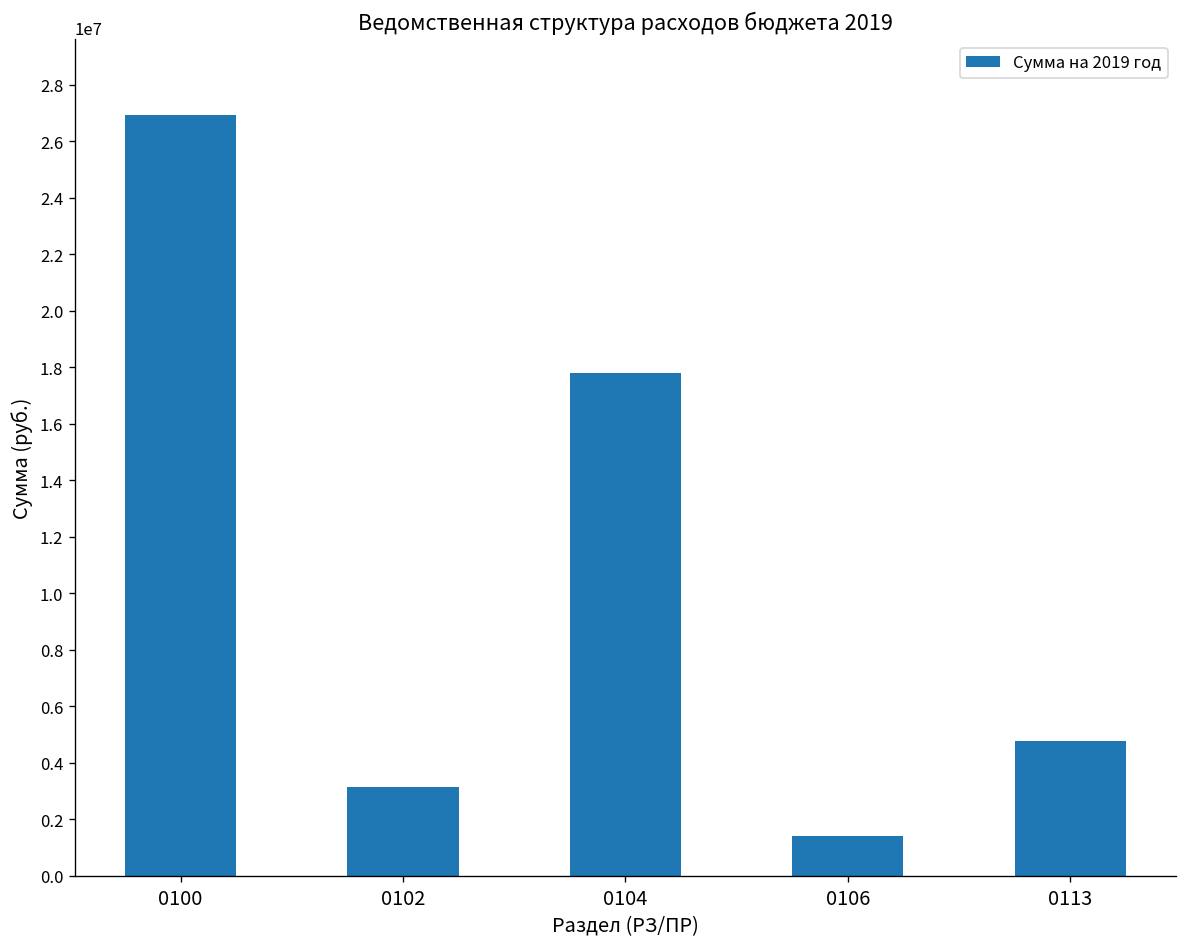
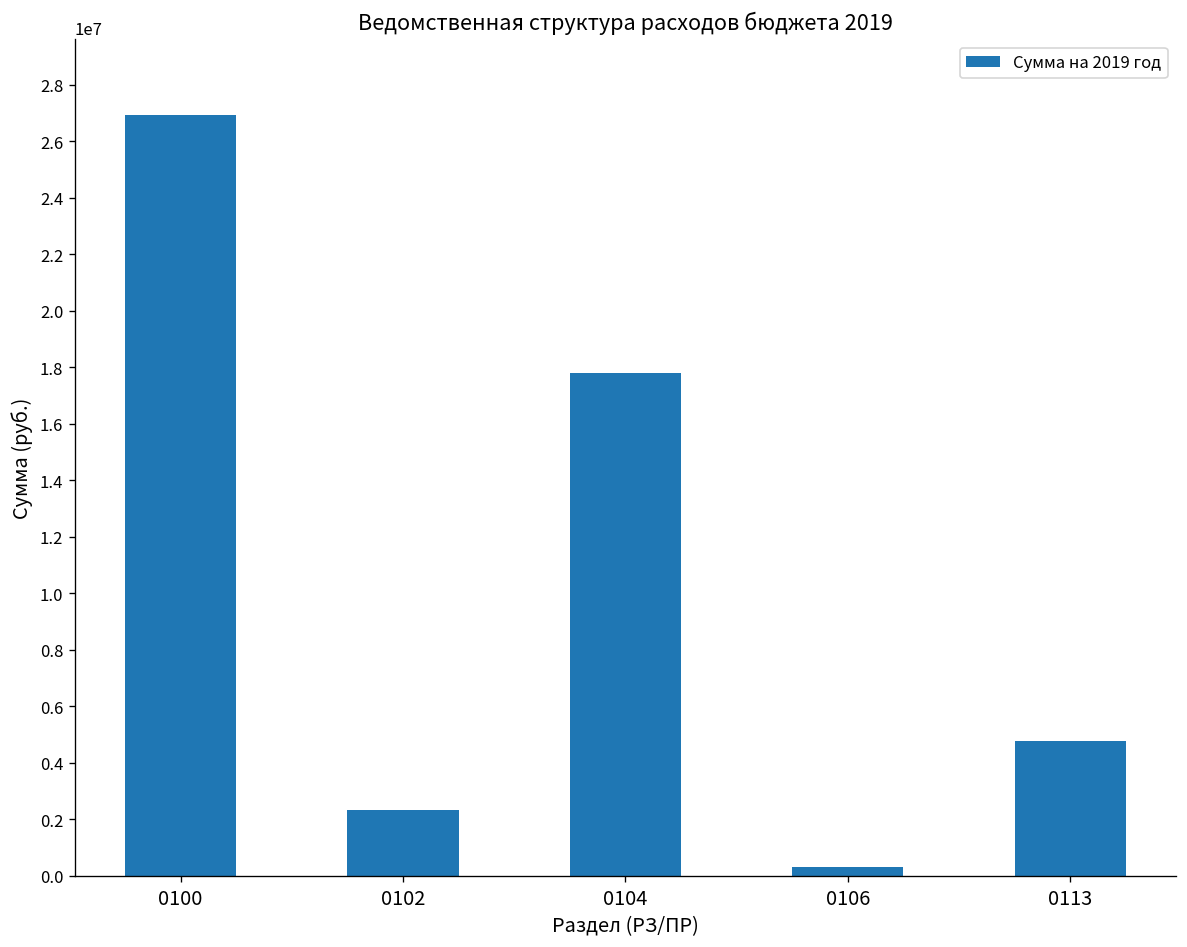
0102: 3100000 -> 2300000
0106: 1400000 -> 300000
